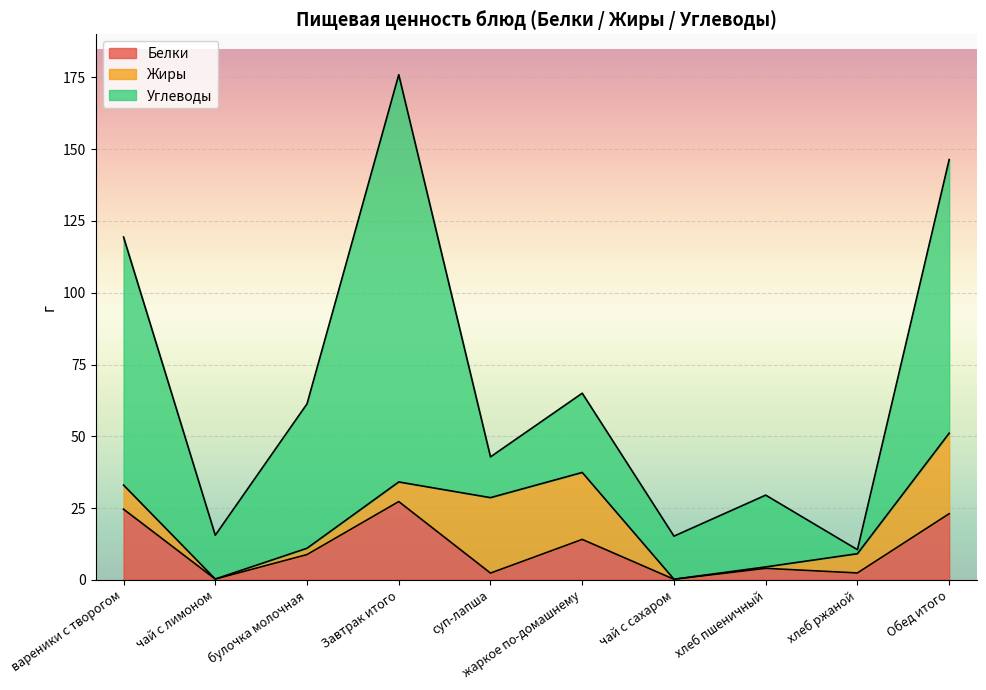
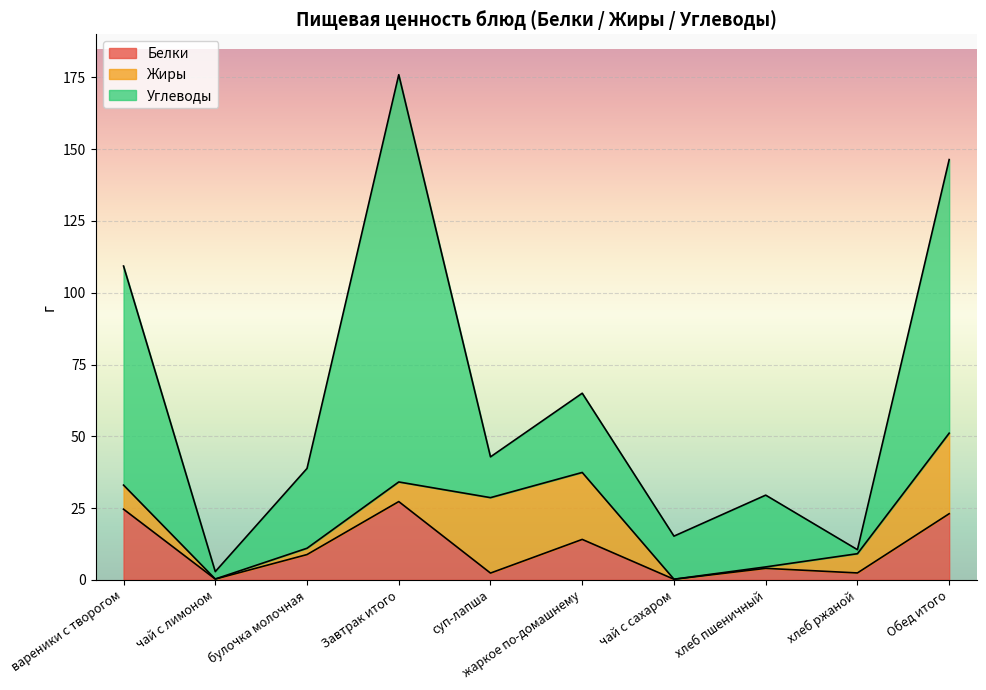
Углеводы, вареники с творогом: 86 -> 76
Углеводы, чай с лимоном: 15 -> 3
Углеводы, булочка молочная: 50 -> 28
